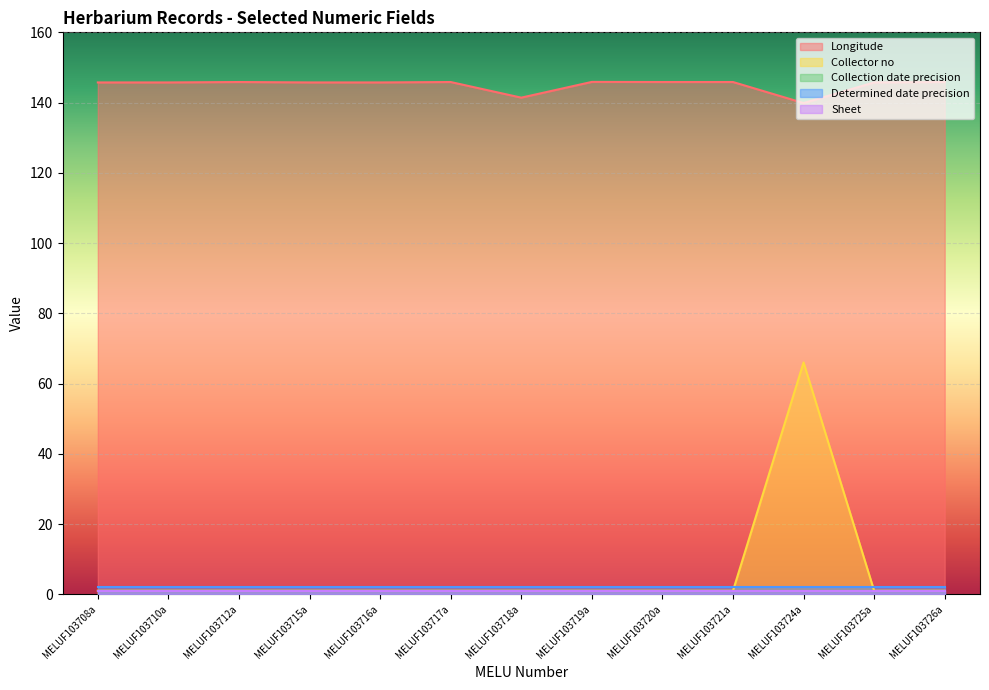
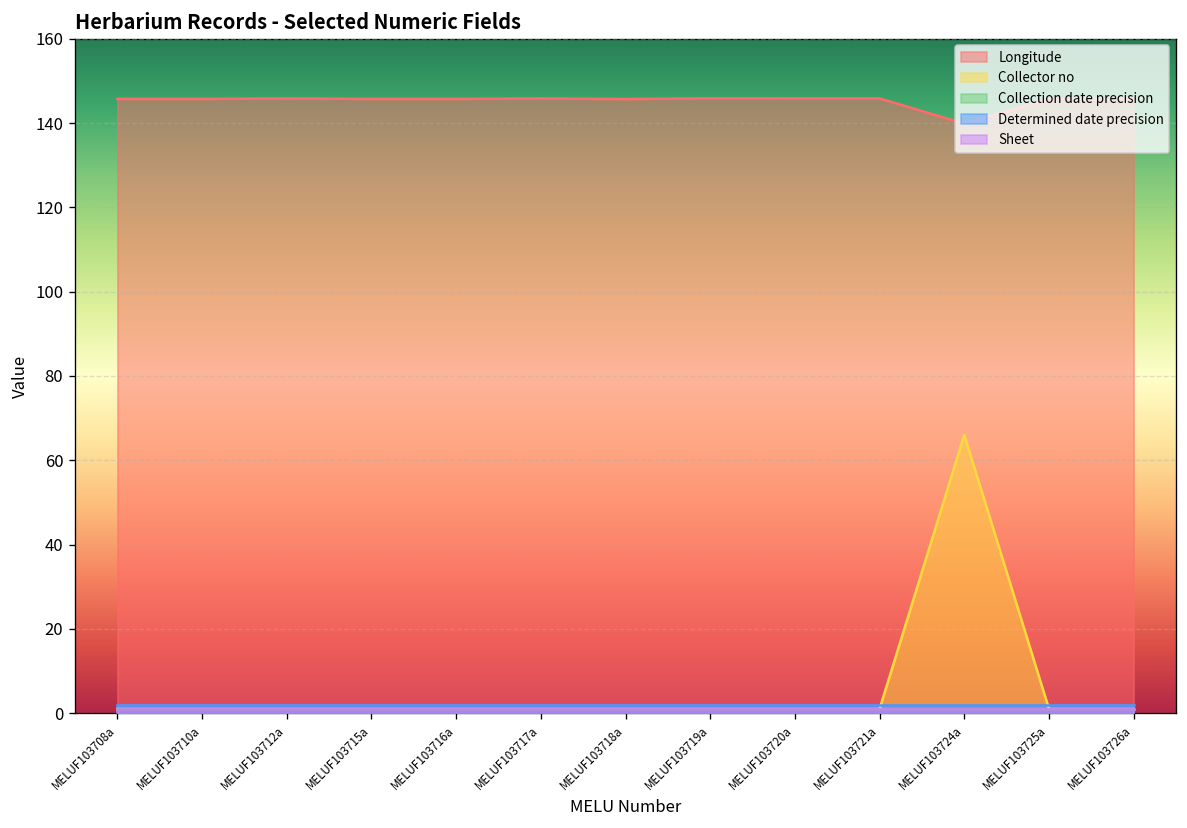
Longitude, MELUF103718a: 141 -> 146
